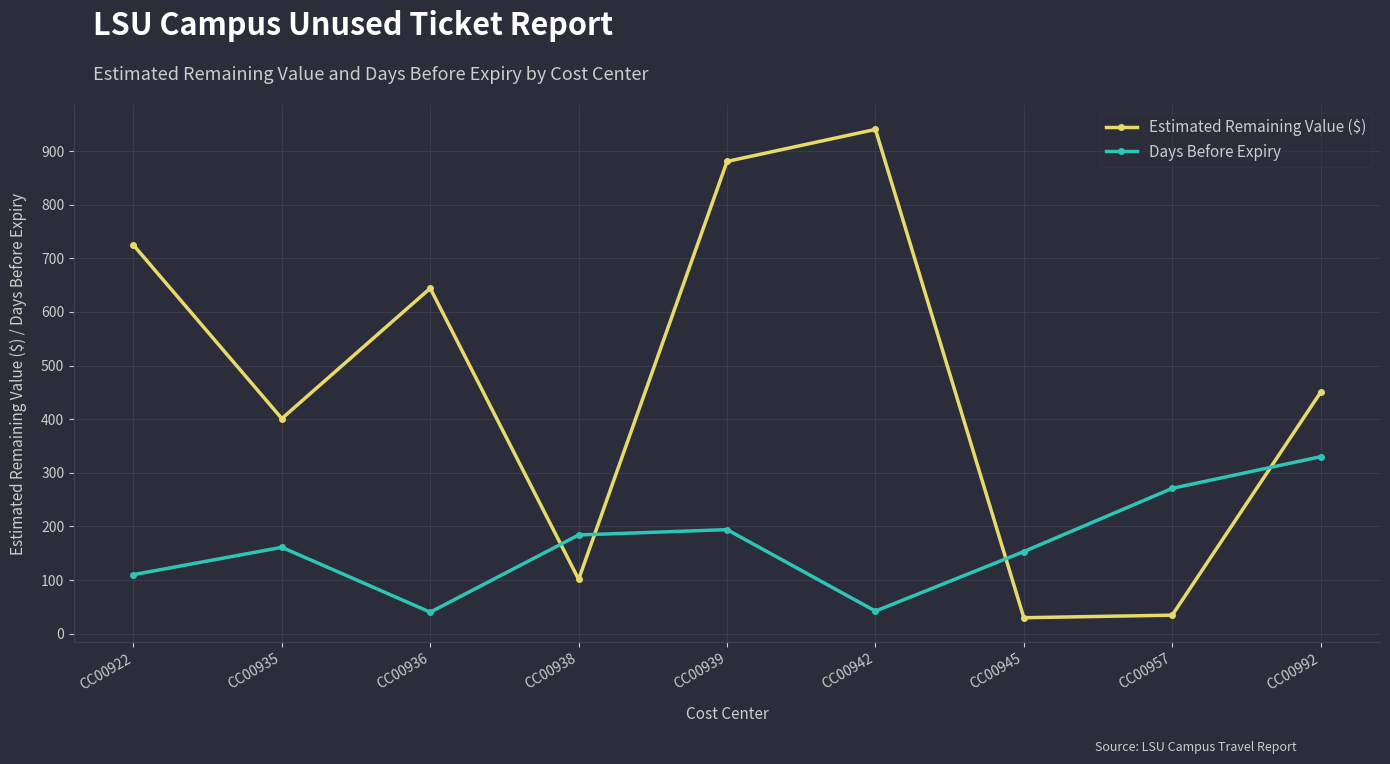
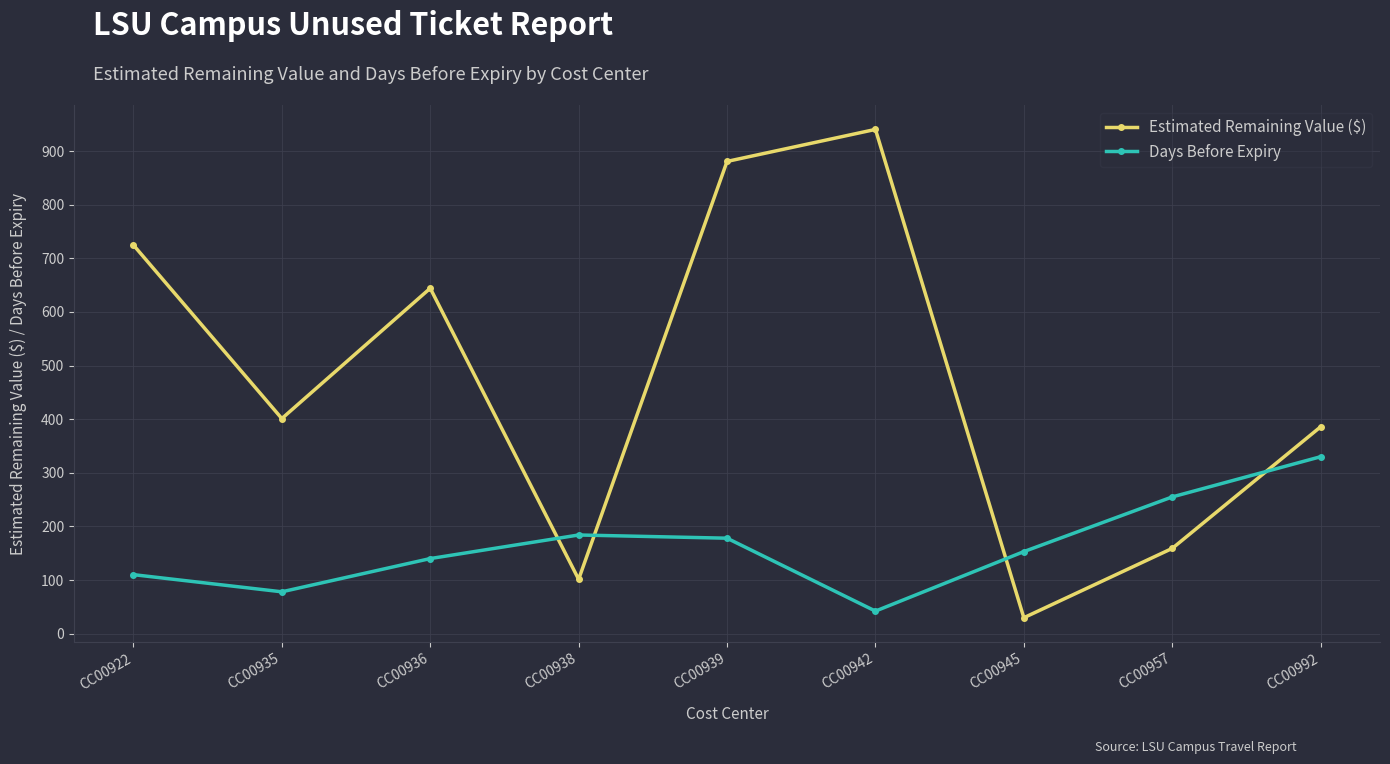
Days Before Expiry, CC00935: 160 -> 80
Days Before Expiry, CC00936: 40 -> 140
Days Before Expiry, CC00939: 190 -> 180
Estimated Remaining Value ($), CC00957: 30 -> 160
Days Before Expiry, CC00957: 270 -> 260
Estimated Remaining Value ($), CC00992: 450 -> 390
